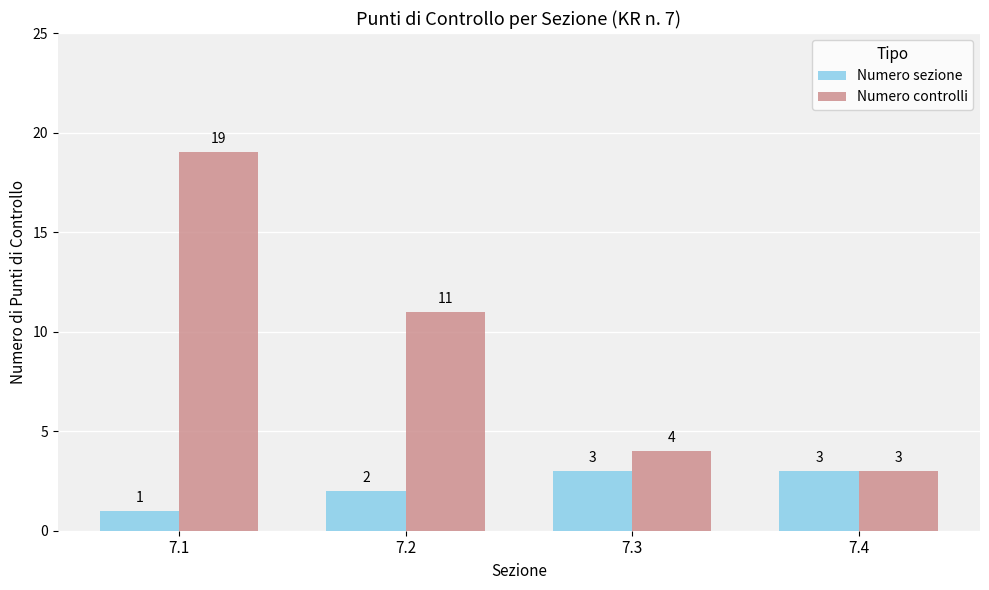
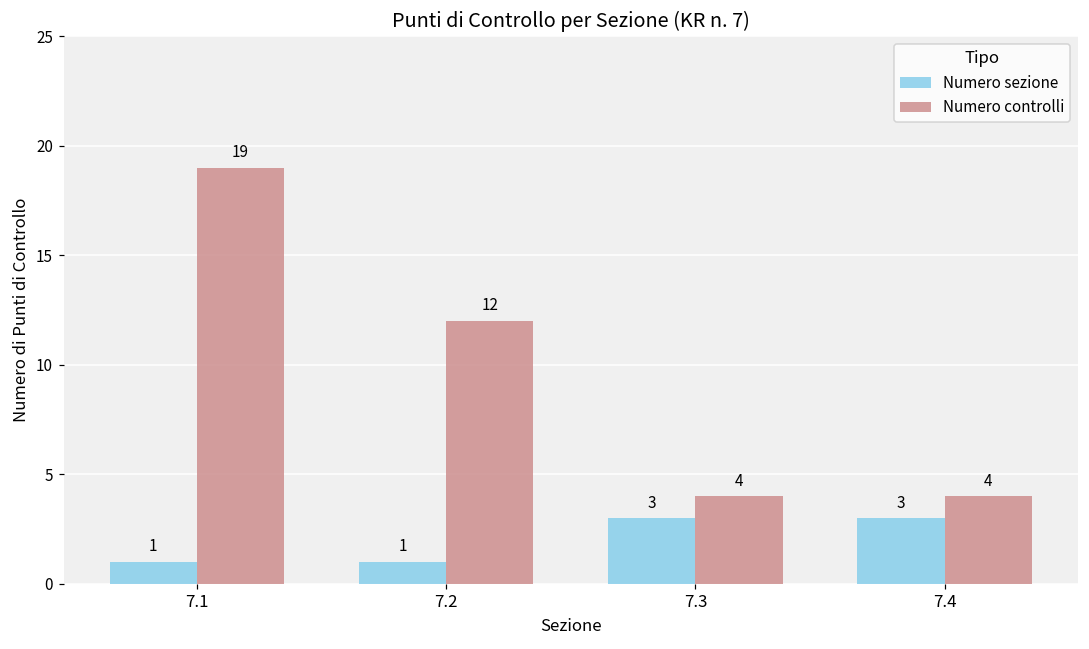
Numero sezione, 7.2: 2 -> 1
Numero controlli, 7.2: 11 -> 12
Numero controlli, 7.4: 3 -> 4
